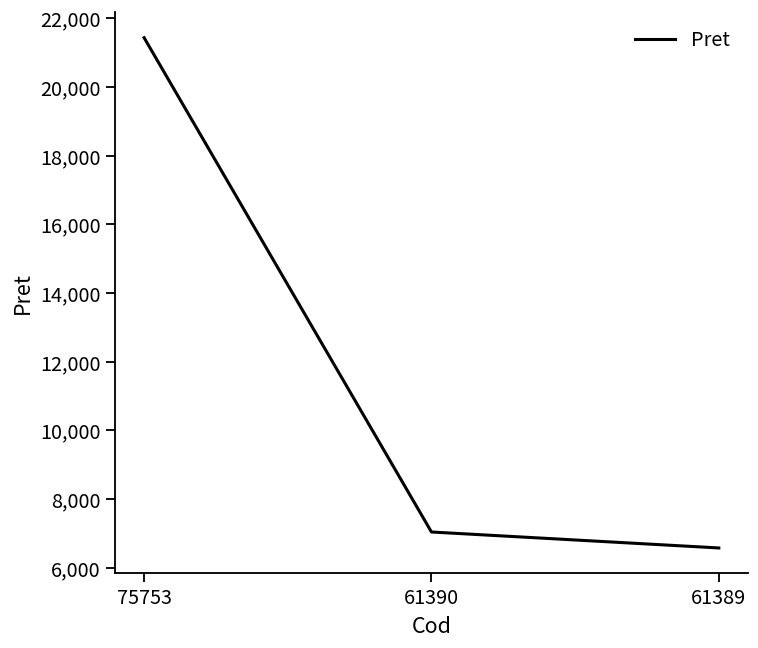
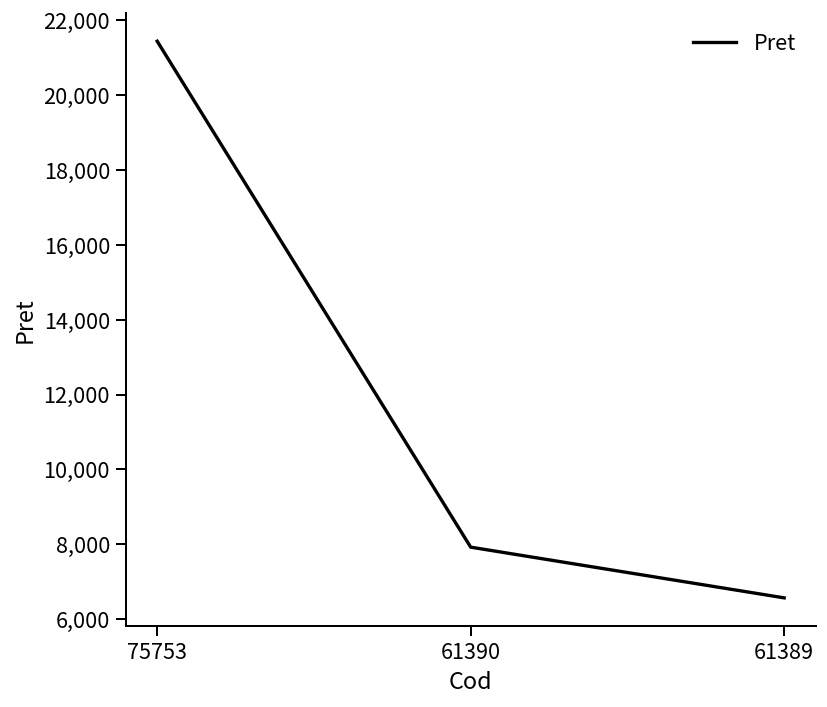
61390: 7,000 -> 7,900
